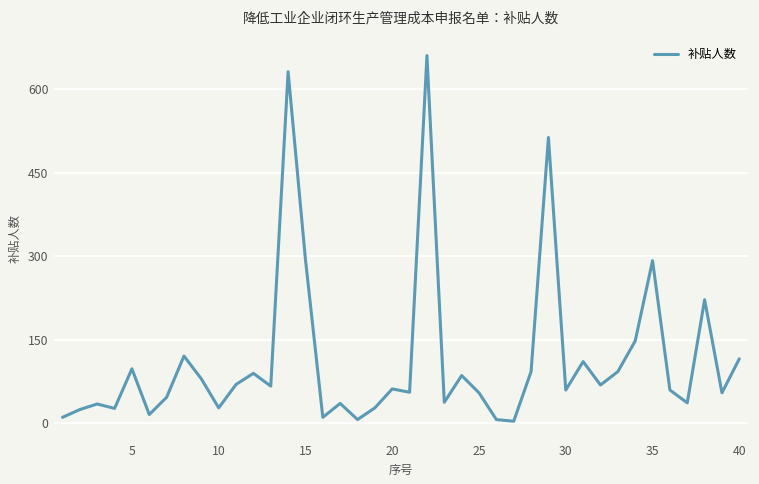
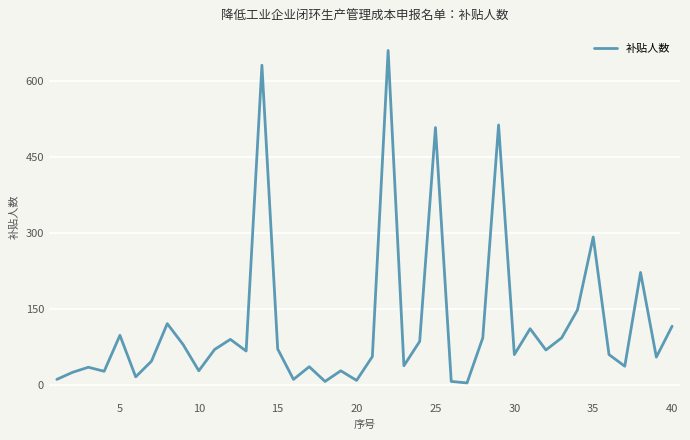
15: 290 -> 70
20: 60 -> 10
25: 60 -> 510
